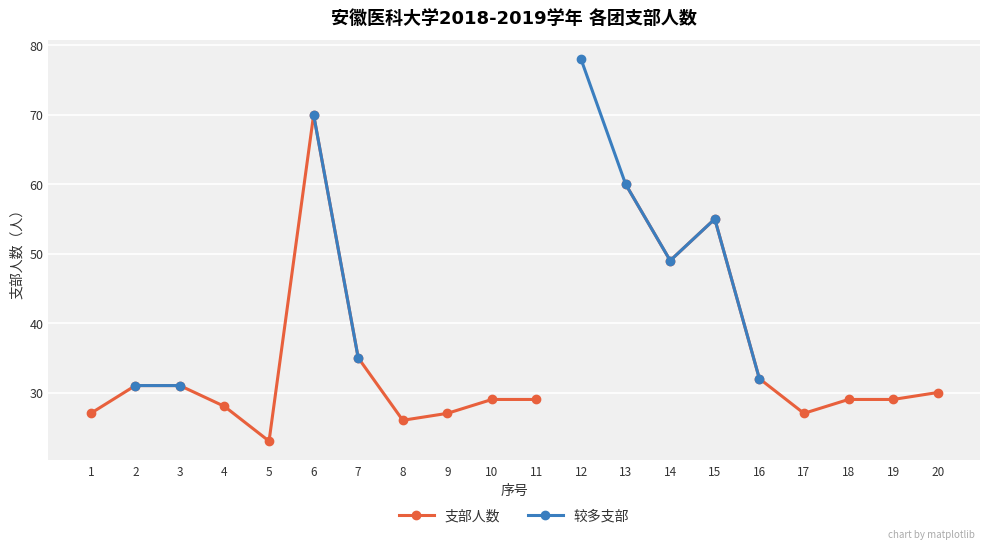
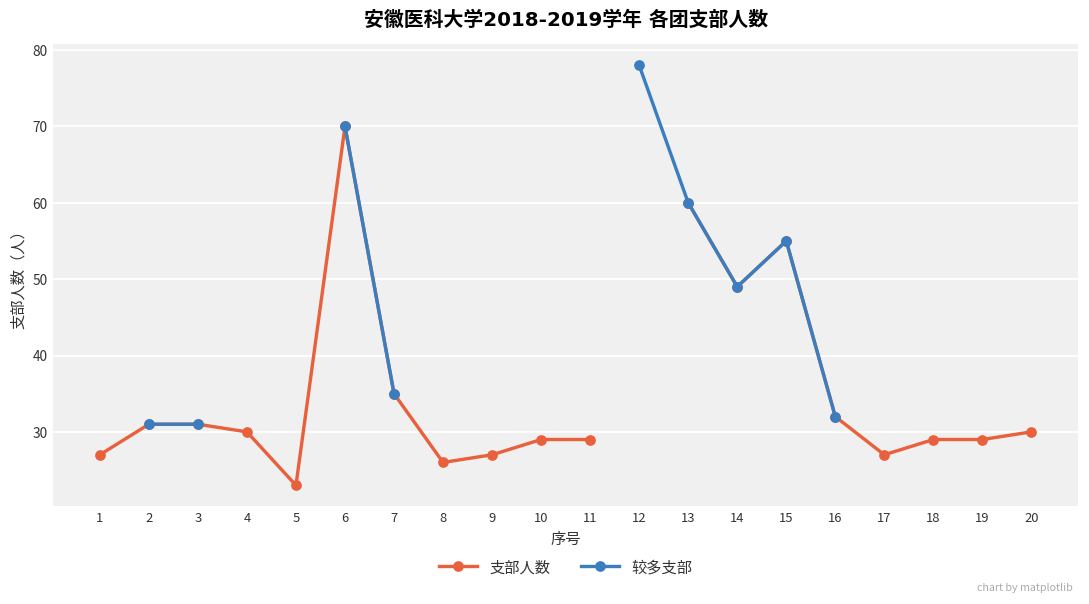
支部人数, 4: 28 -> 30
